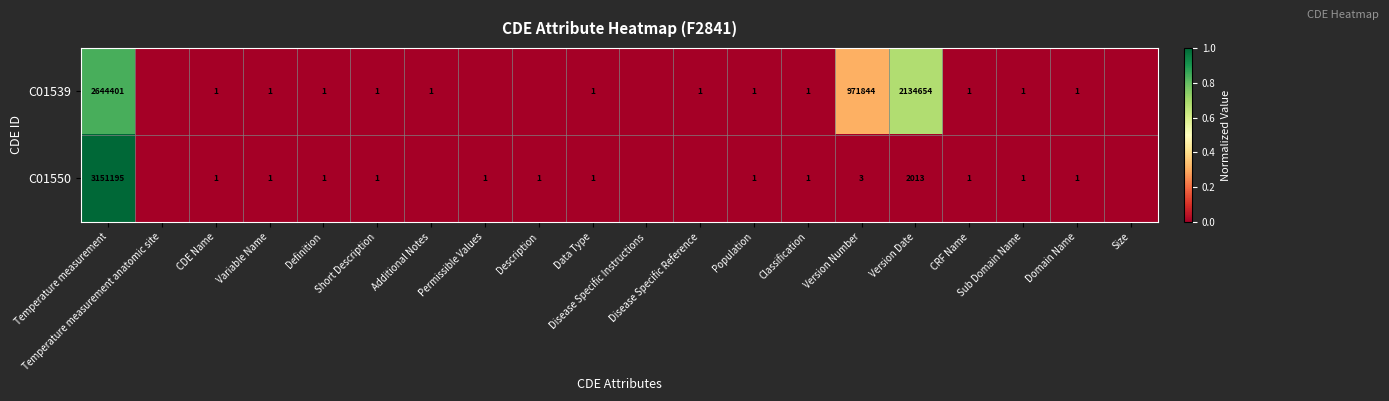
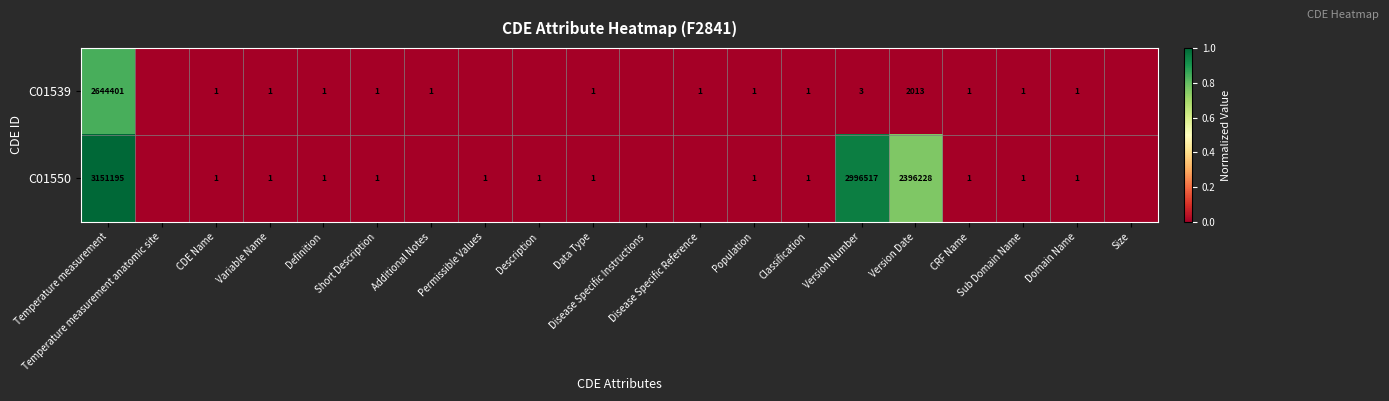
C01539, Version Number: 971844 -> 3
C01539, Version Date: 2134654 -> 2013
C01550, Version Number: 3 -> 2996517
C01550, Version Date: 2013 -> 2396228
